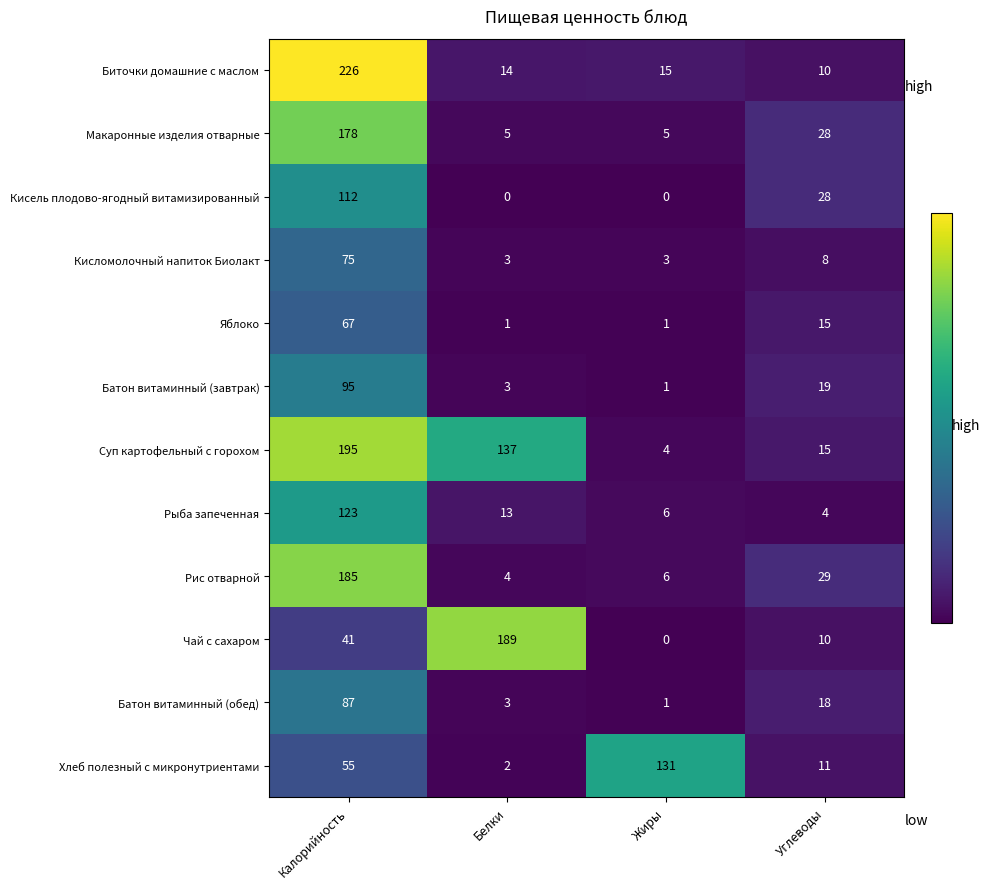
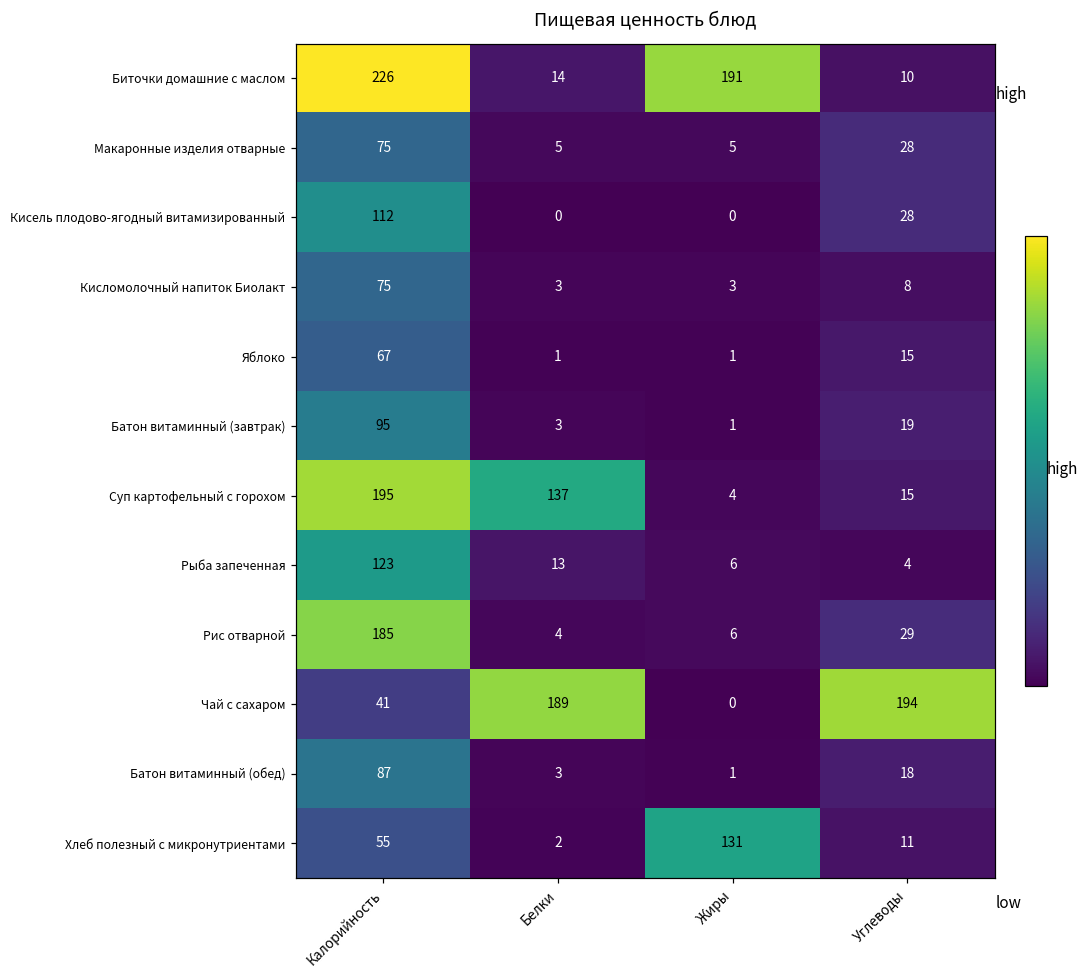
Биточки домашние с маслом, Жиры: 15 -> 191
Макаронные изделия отварные, Калорийность: 178 -> 75
Чай с сахаром, Углеводы: 10 -> 194
